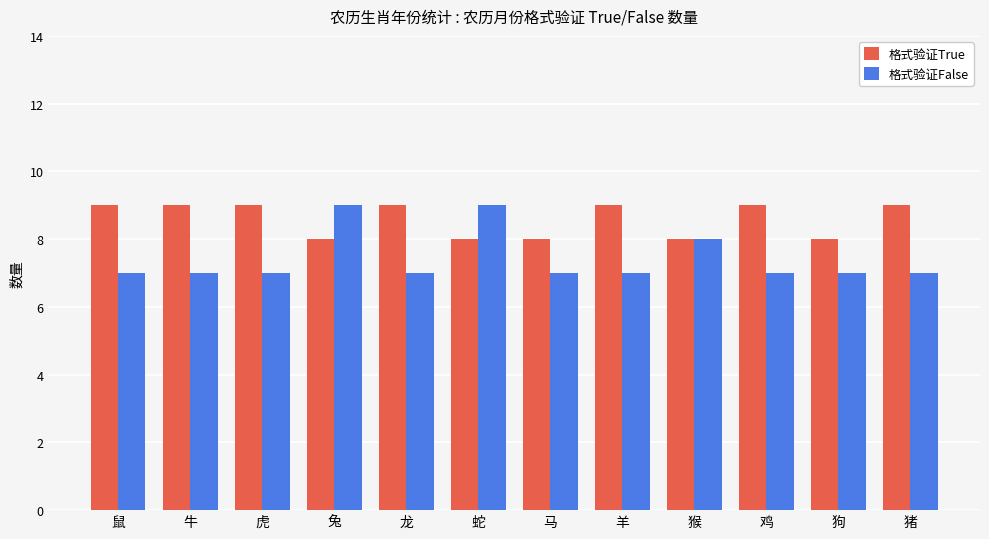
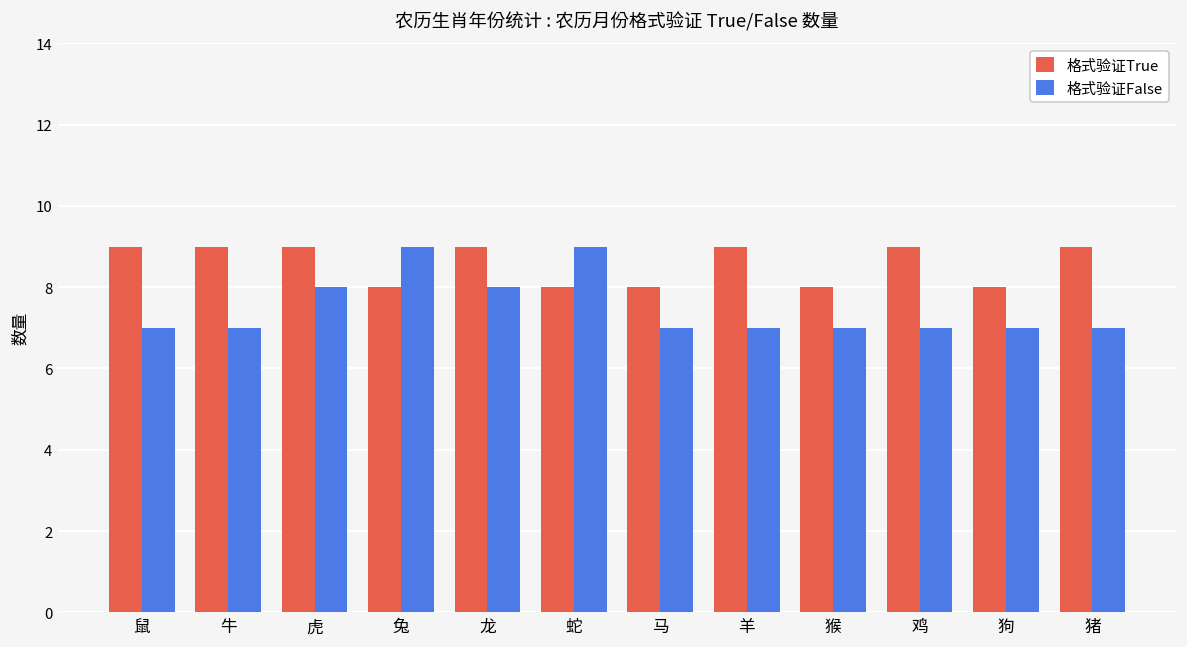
格式验证False, 虎: 7 -> 8
格式验证False, 龙: 7 -> 8
格式验证False, 猴: 8 -> 7
